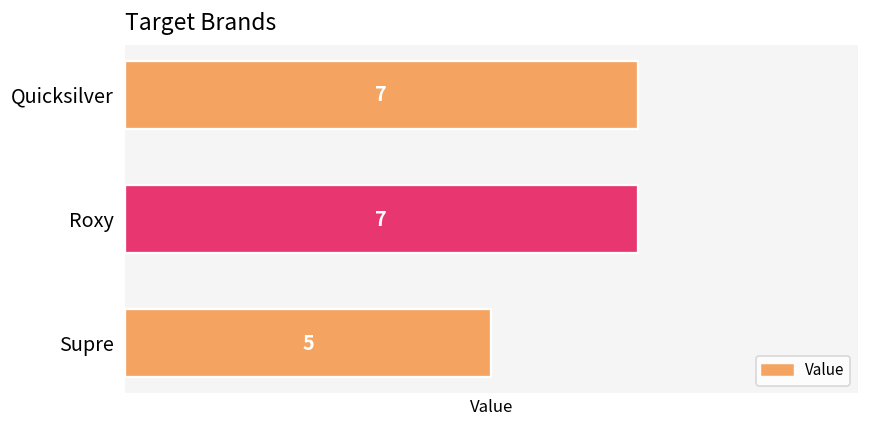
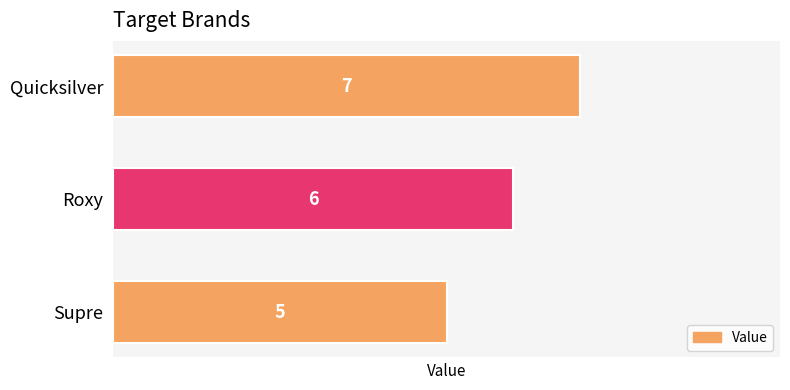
Roxy: 7 -> 6
